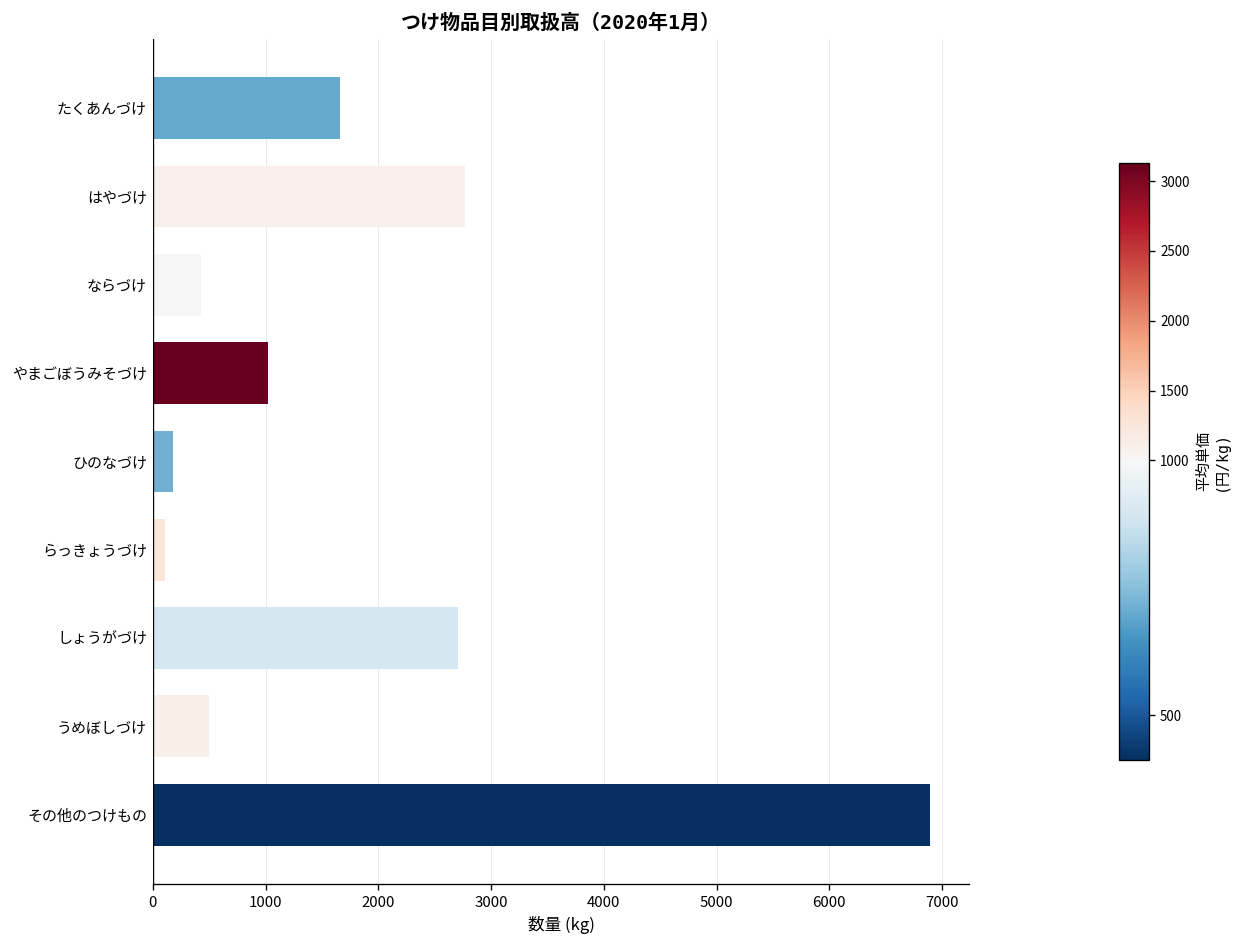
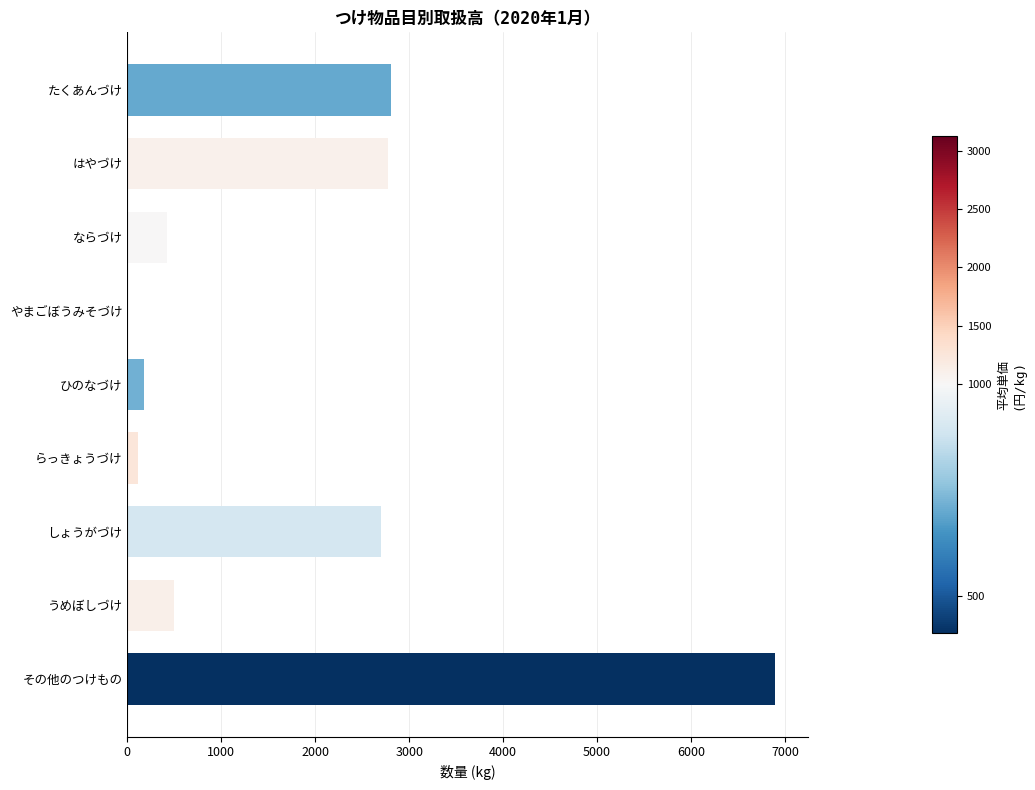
たくあんづけ: 1700 -> 2800
やまごぼうみそづけ: 1000 -> 0
